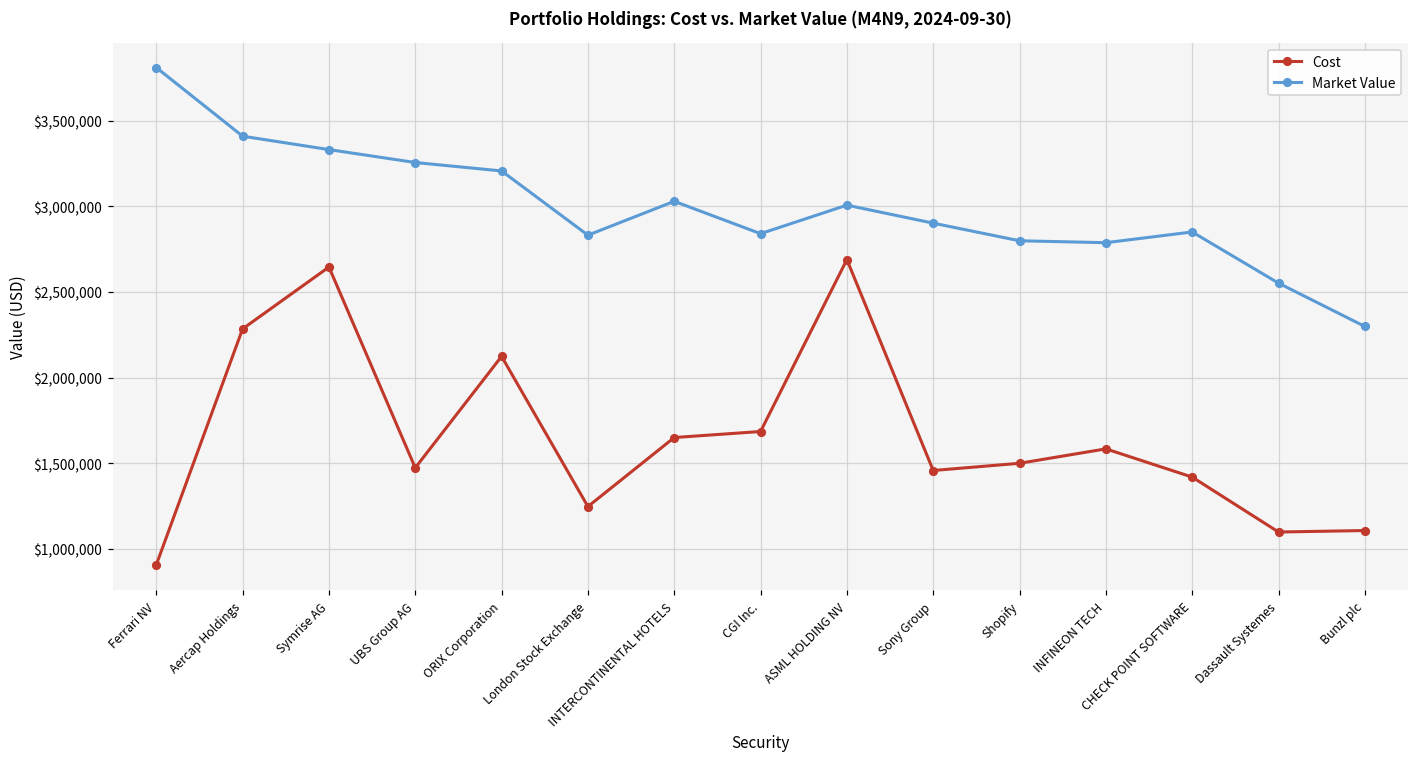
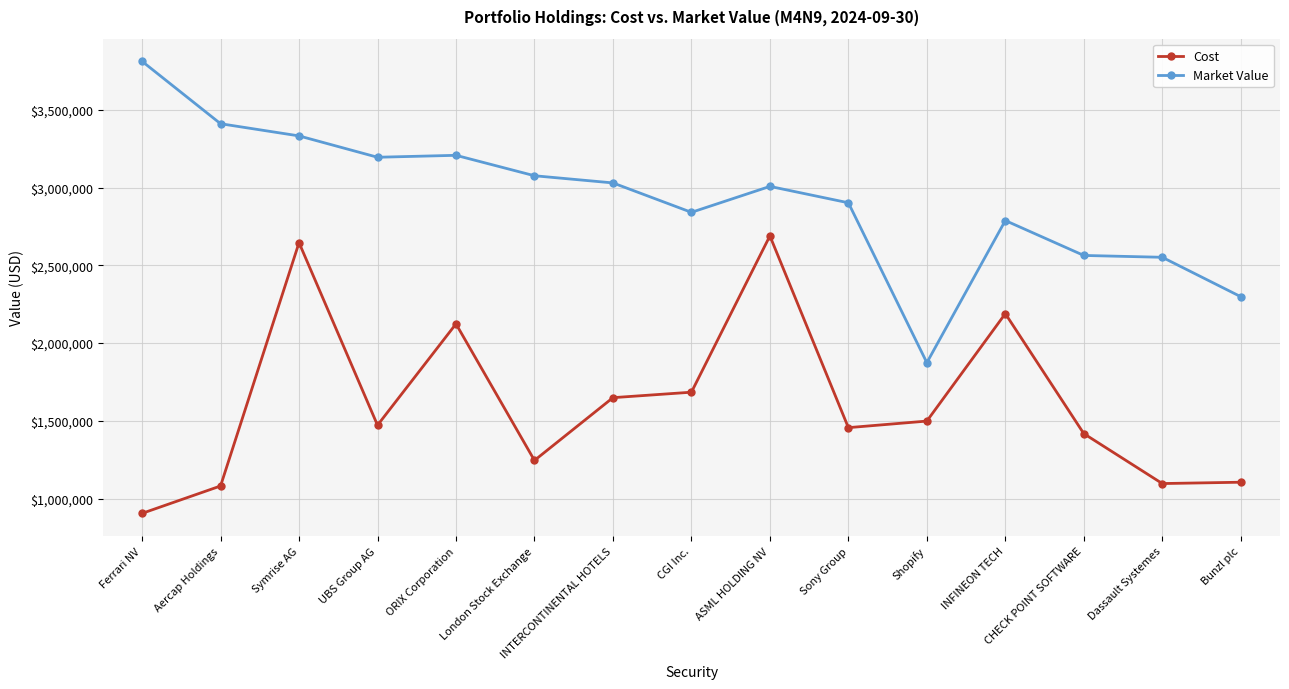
Cost, Aercap Holdings: $2,280,000 -> $1,080,000
Market Value, UBS Group AG: $3,260,000 -> $3,190,000
Market Value, London Stock Exchange: $2,830,000 -> $3,080,000
Market Value, Shopify: $2,800,000 -> $1,870,000
Cost, INFINEON TECH: $1,580,000 -> $2,190,000
Market Value, CHECK POINT SOFTWARE: $2,850,000 -> $2,560,000
